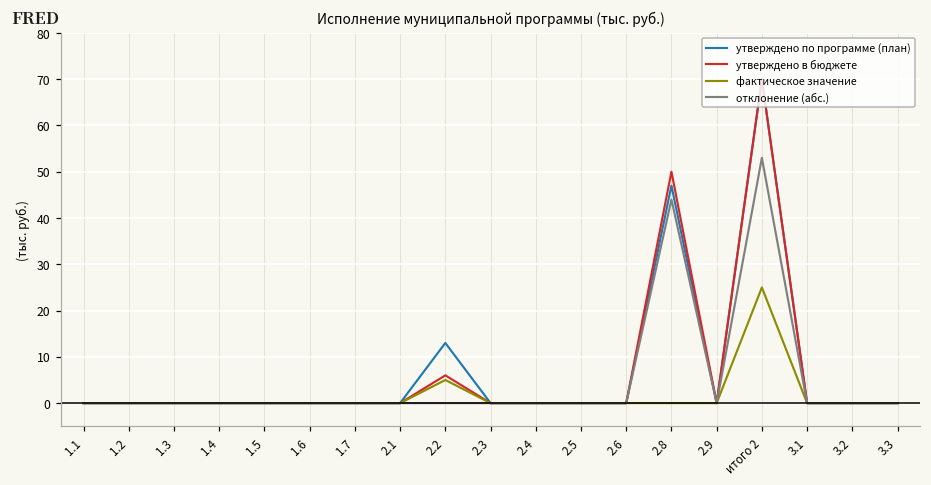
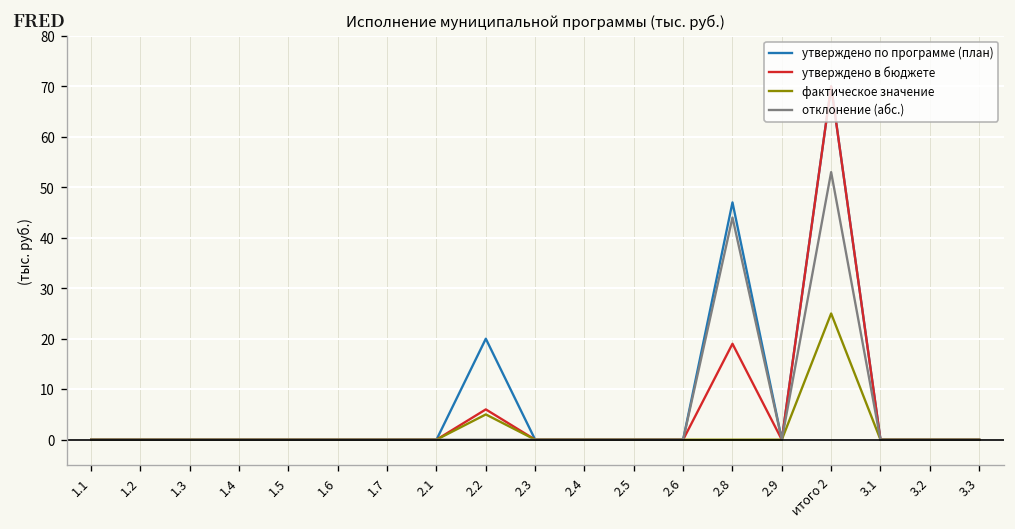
утверждено по программе (план), 2.2: 13 -> 20
утверждено в бюджете, 2.8: 50 -> 19
